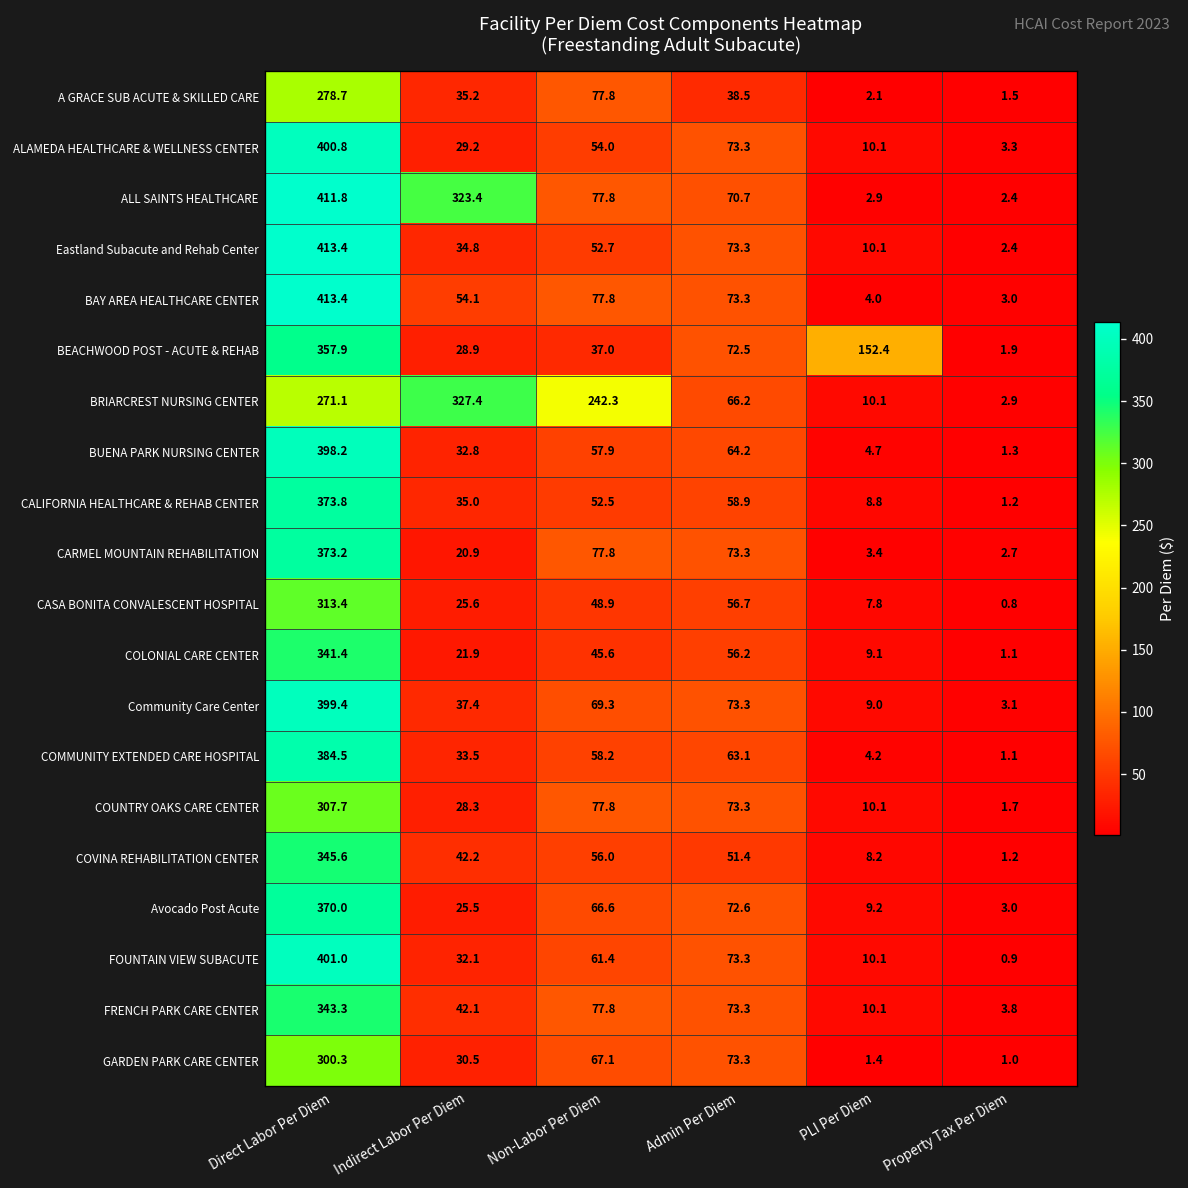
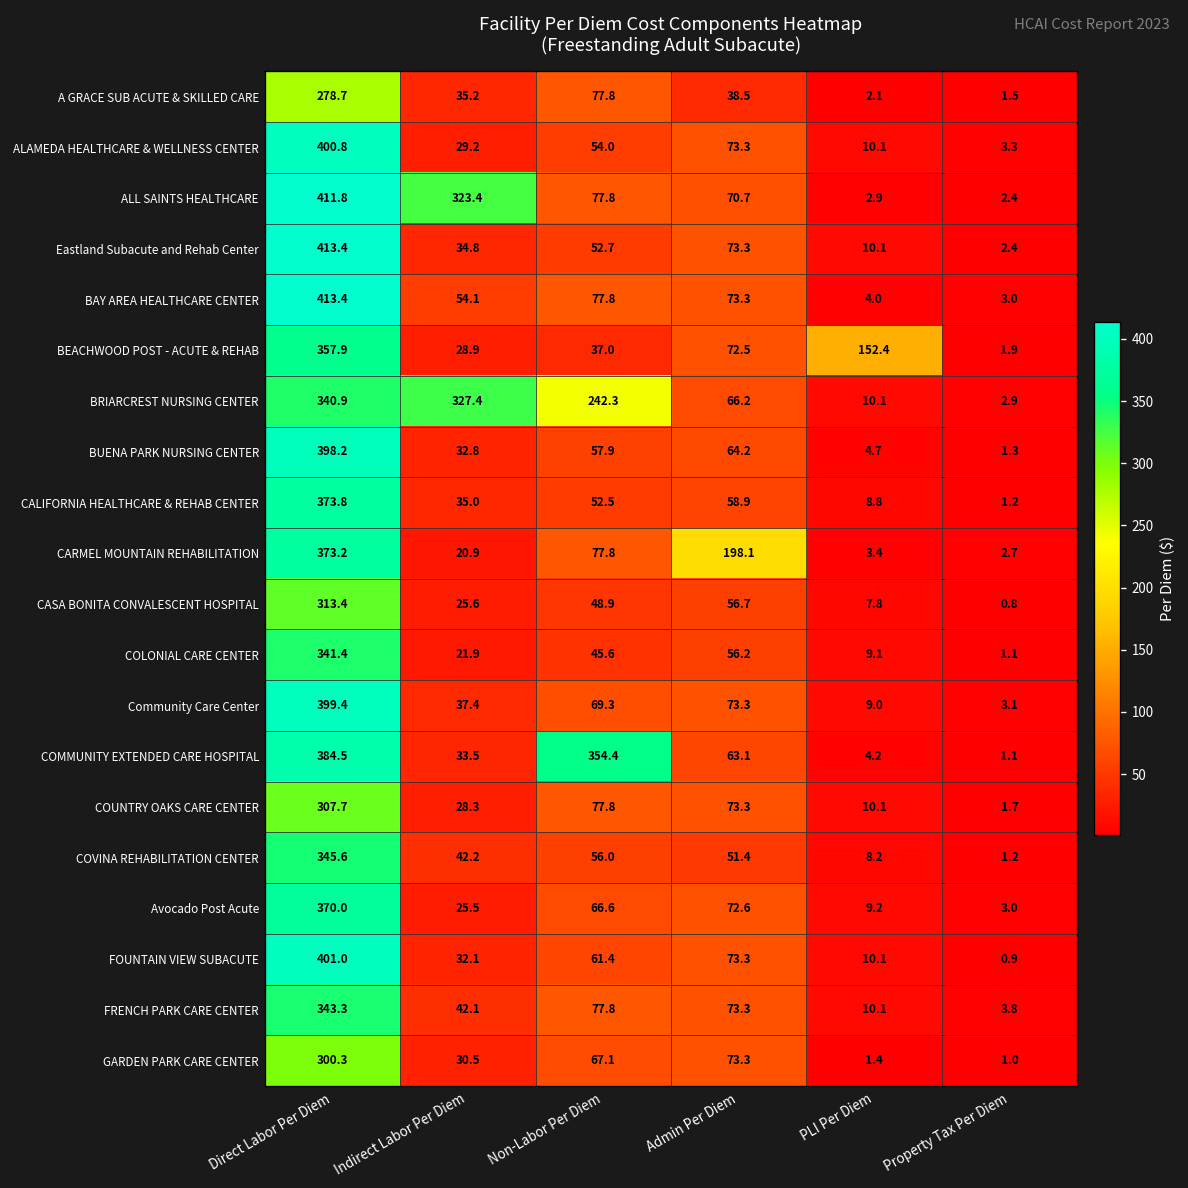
BRIARCREST NURSING CENTER, Direct Labor Per Diem: 271.1 -> 340.9
CARMEL MOUNTAIN REHABILITATION, Admin Per Diem: 73.3 -> 198.1
COMMUNITY EXTENDED CARE HOSPITAL, Non-Labor Per Diem: 58.2 -> 354.4
